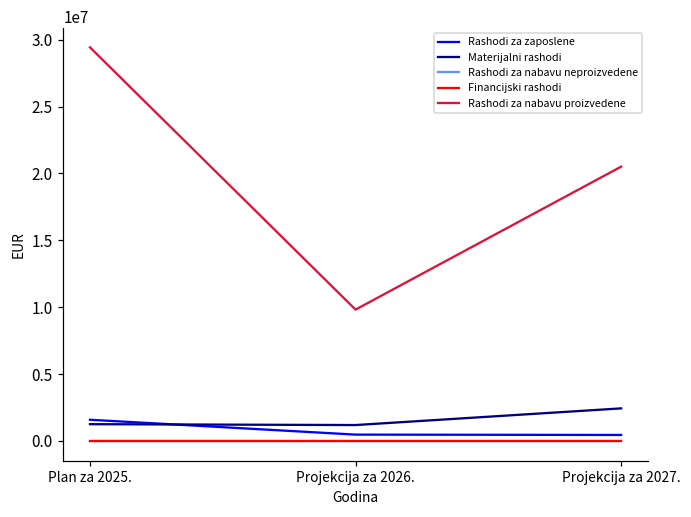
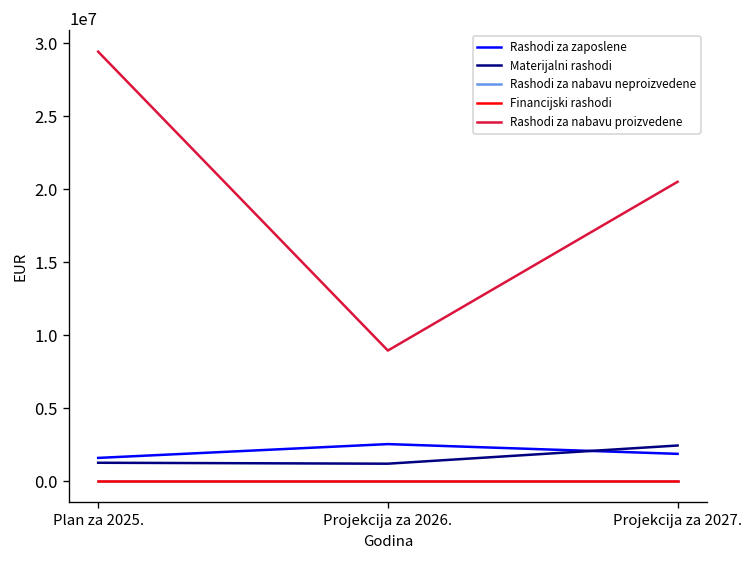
Rashodi za zaposlene, Projekcija za 2026.: 500000 -> 2500000
Rashodi za nabavu proizvedene, Projekcija za 2026.: 9800000 -> 8900000
Rashodi za zaposlene, Projekcija za 2027.: 400000 -> 1900000
